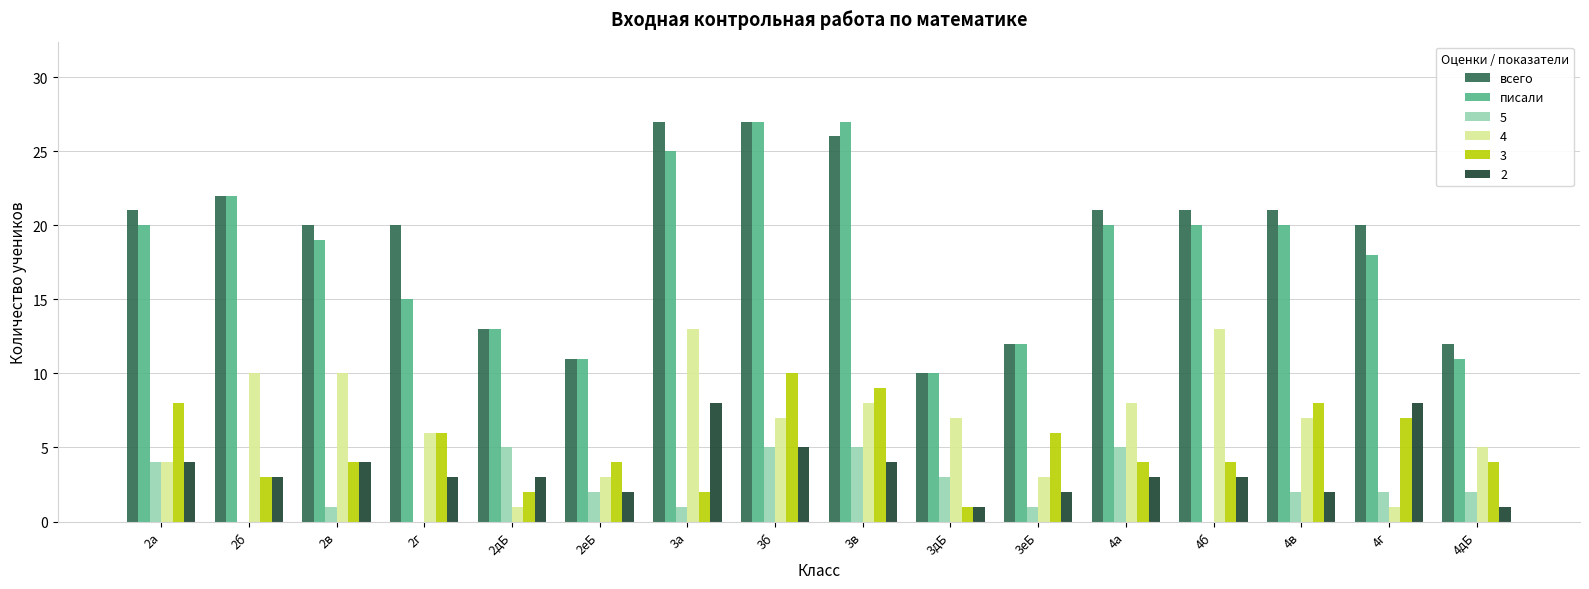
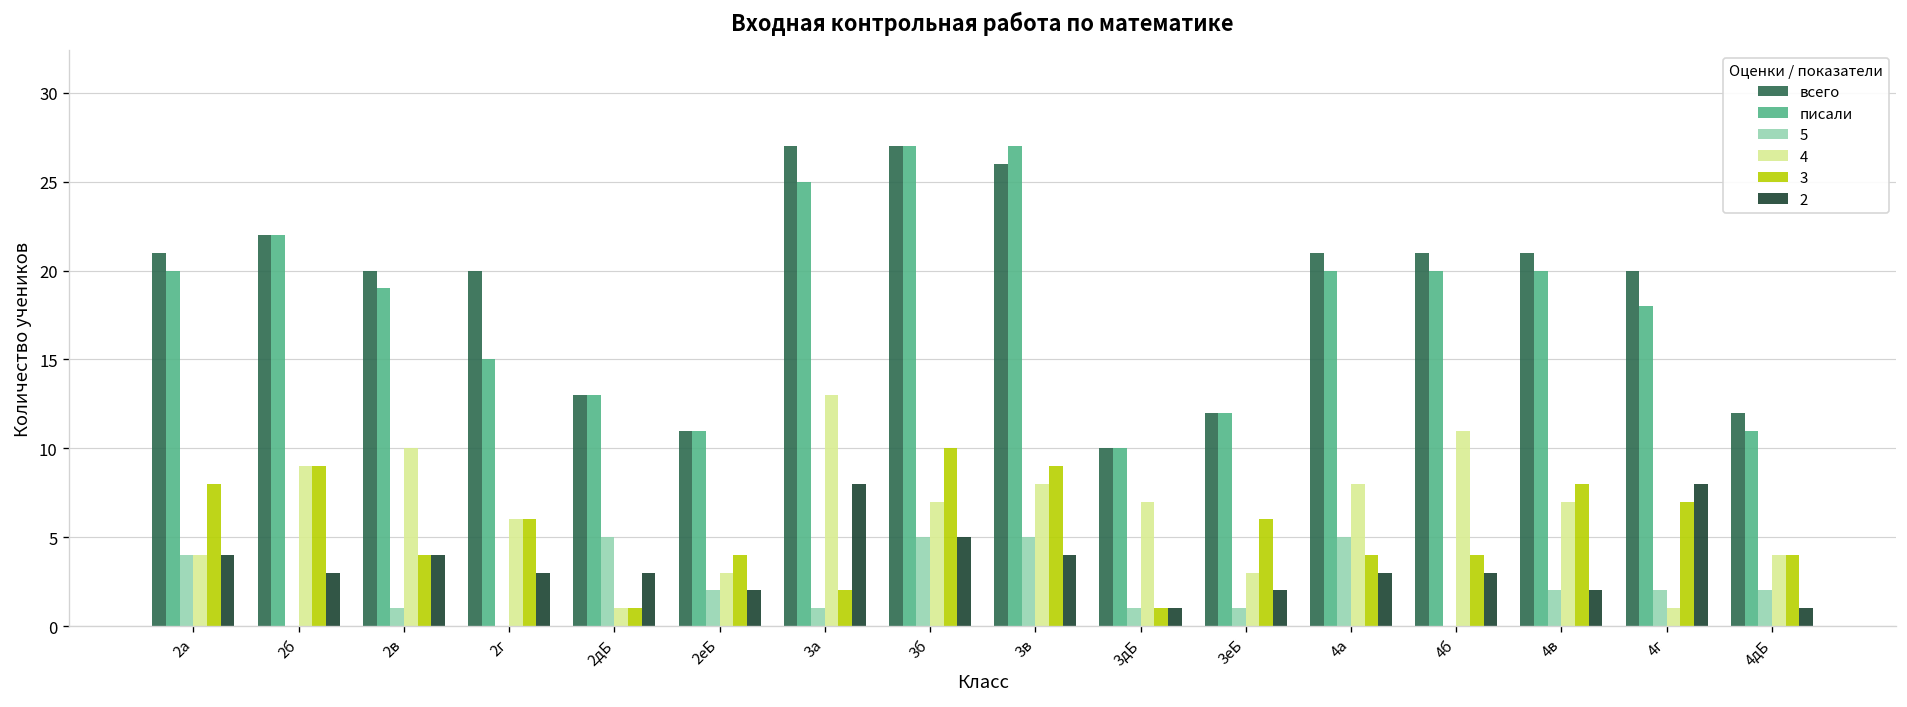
4, 2б: 10 -> 9
3, 2б: 3 -> 9
3, 2дБ: 2 -> 1
5, 3дБ: 3 -> 1
4, 4б: 13 -> 11
4, 4дБ: 5 -> 4
